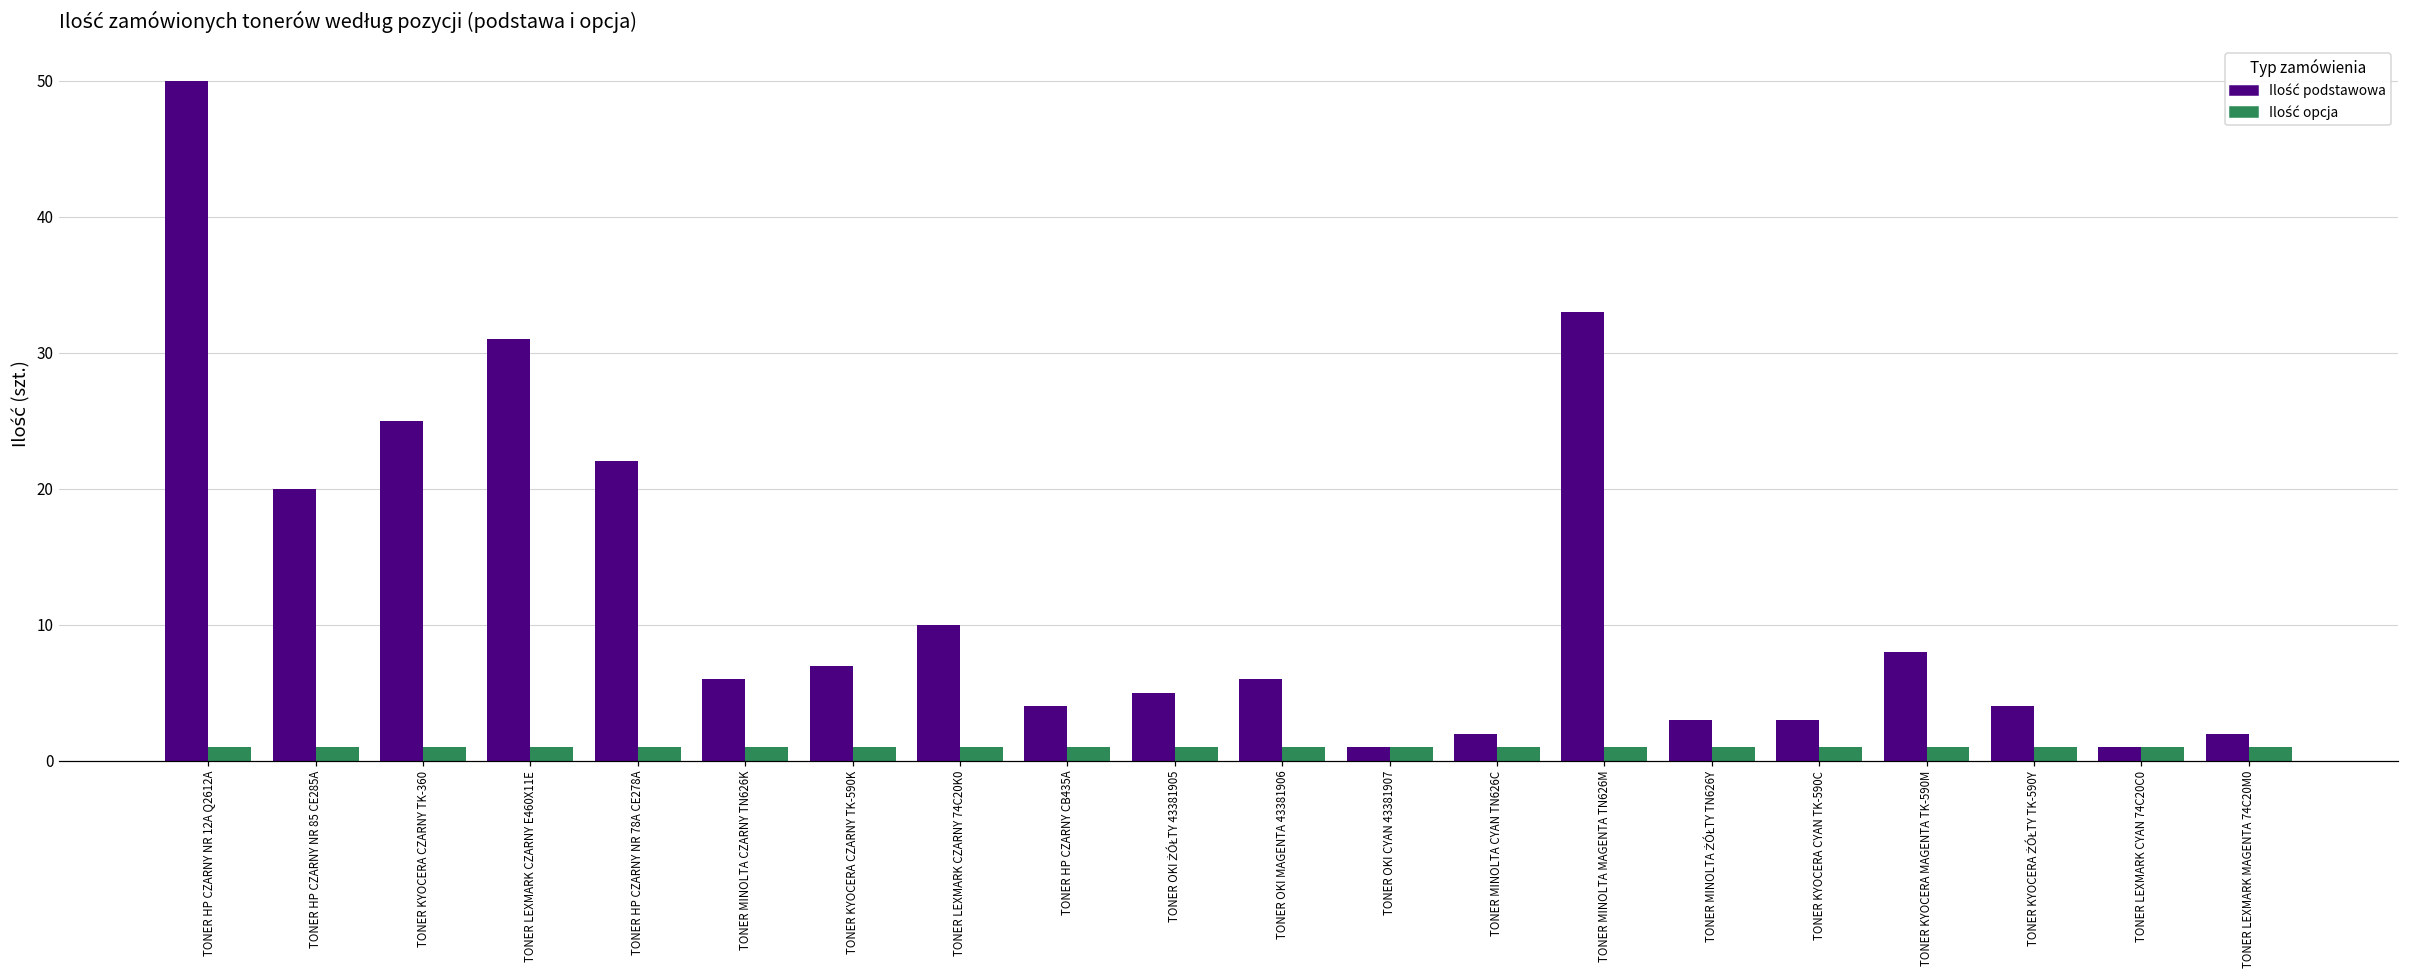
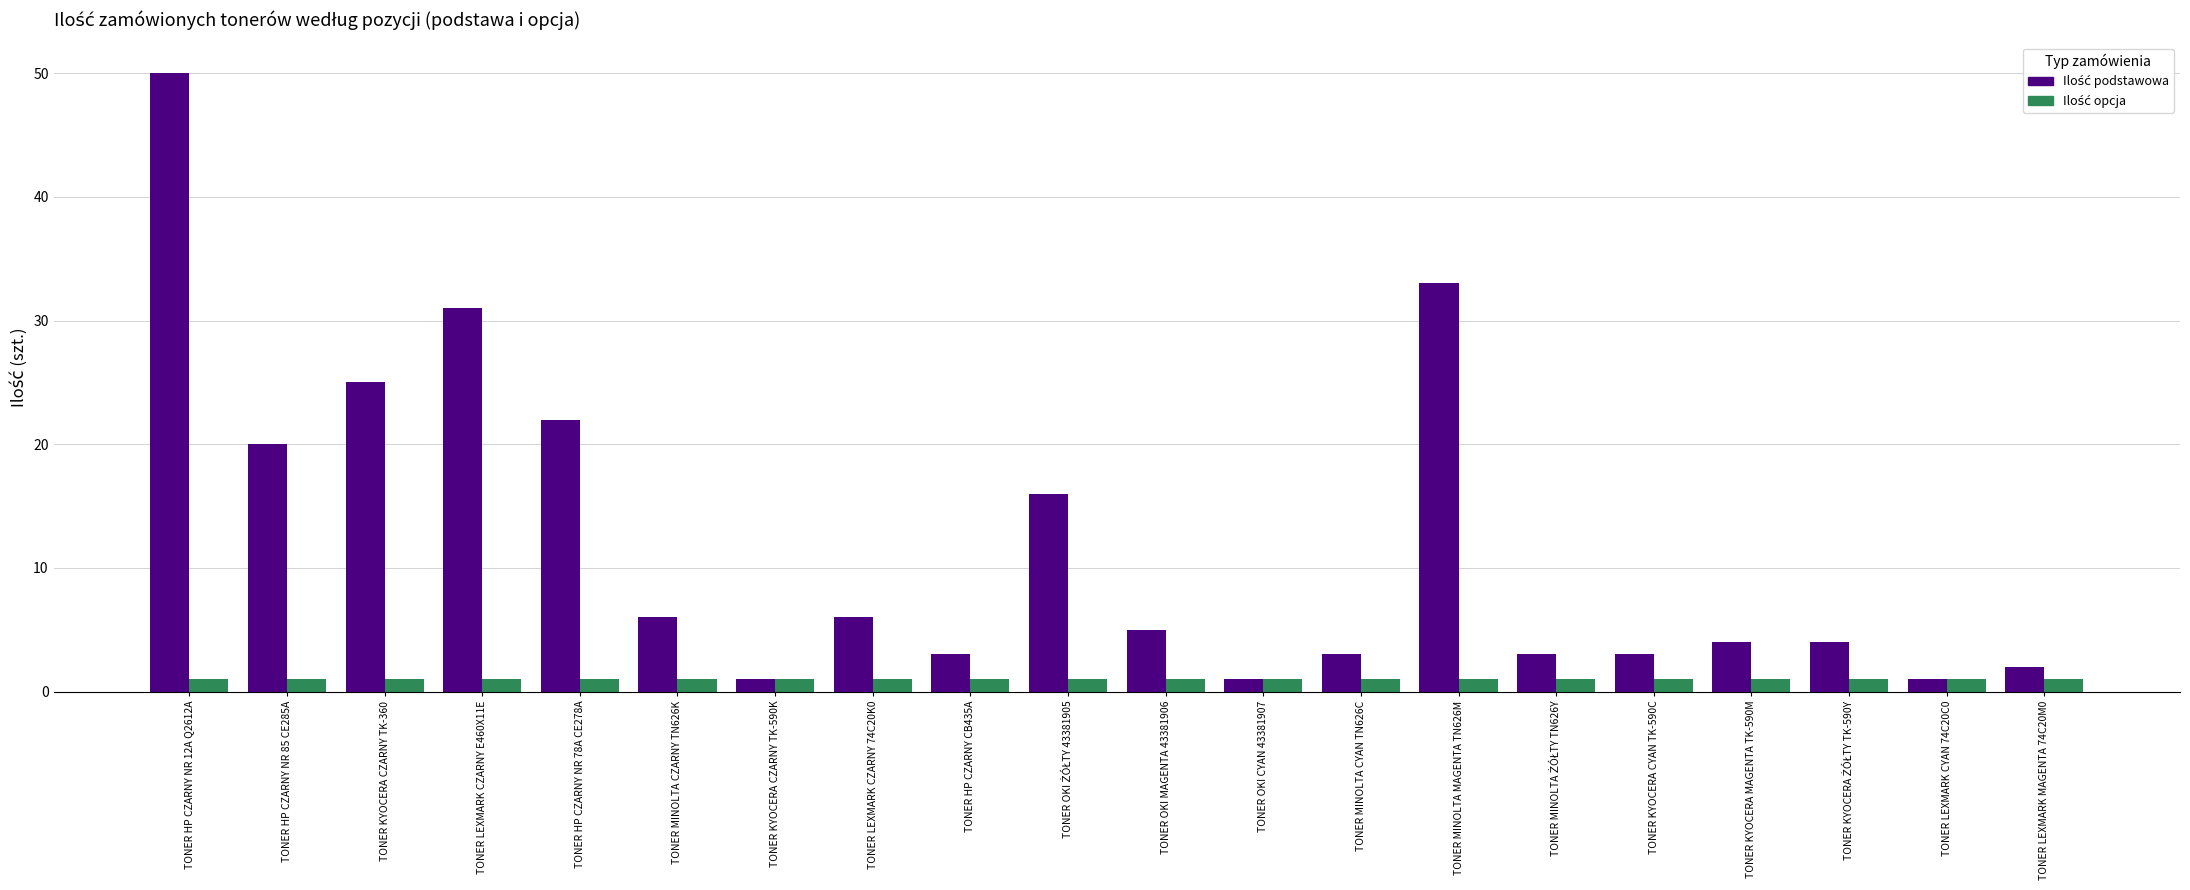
Ilość podstawowa, TONER KYOCERA CZARNY TK-590K: 7 -> 1
Ilość podstawowa, TONER LEXMARK CZARNY 74C20K0: 10 -> 6
Ilość podstawowa, TONER HP CZARNY CB435A: 4 -> 3
Ilość podstawowa, TONER OKI ŻÓŁTY 43381905: 5 -> 16
Ilość podstawowa, TONER OKI MAGENTA 43381906: 6 -> 5
Ilość podstawowa, TONER MINOLTA CYAN TN626C: 2 -> 3
Ilość podstawowa, TONER KYOCERA MAGENTA TK-590M: 8 -> 4
